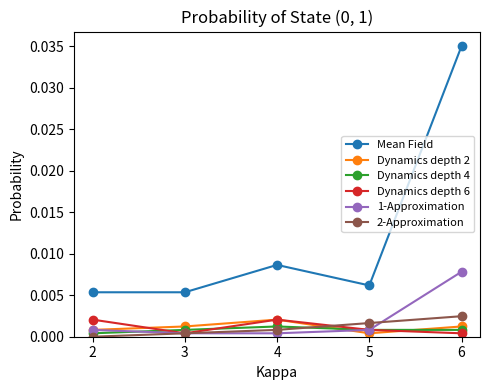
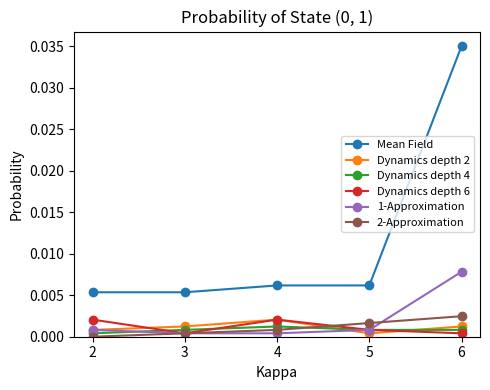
Mean Field, 4: 0.009 -> 0.006
